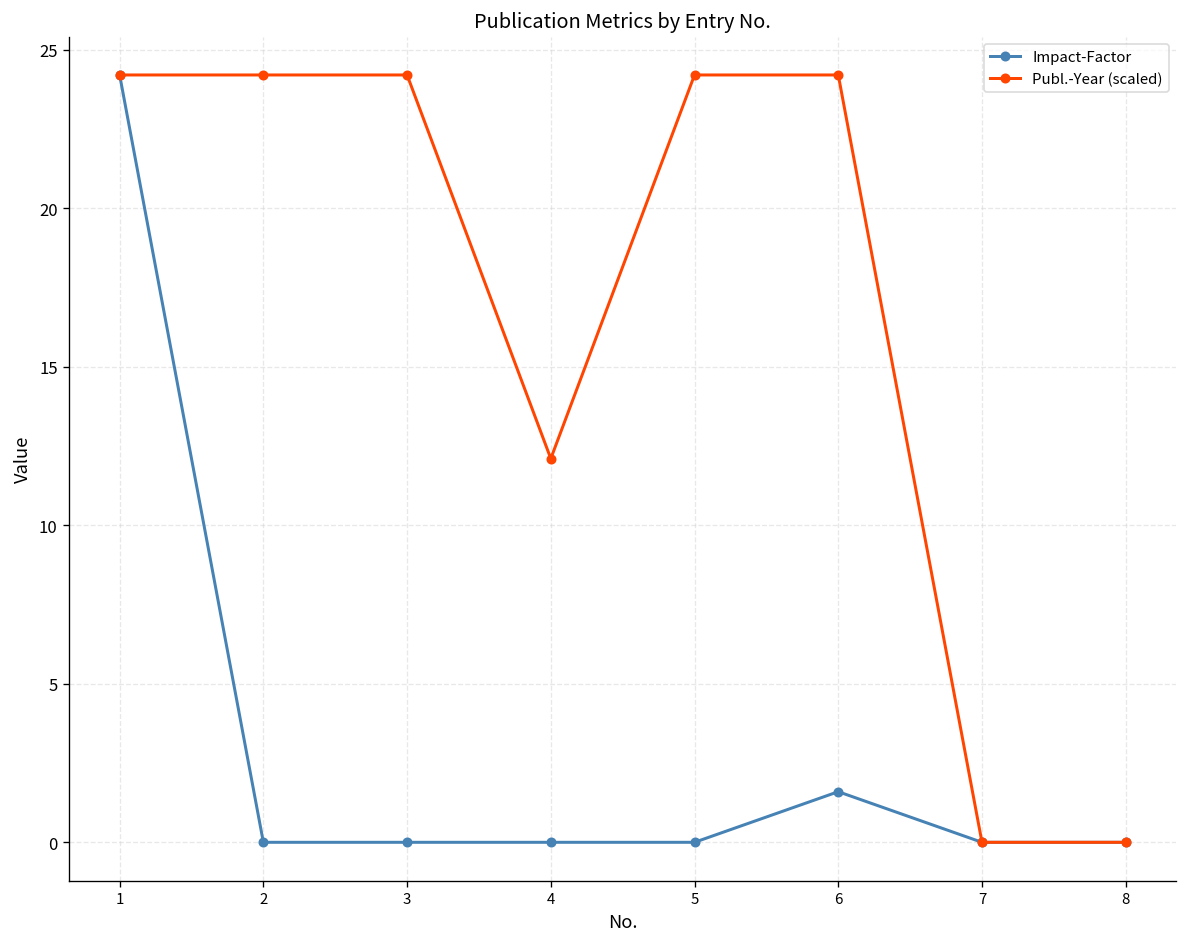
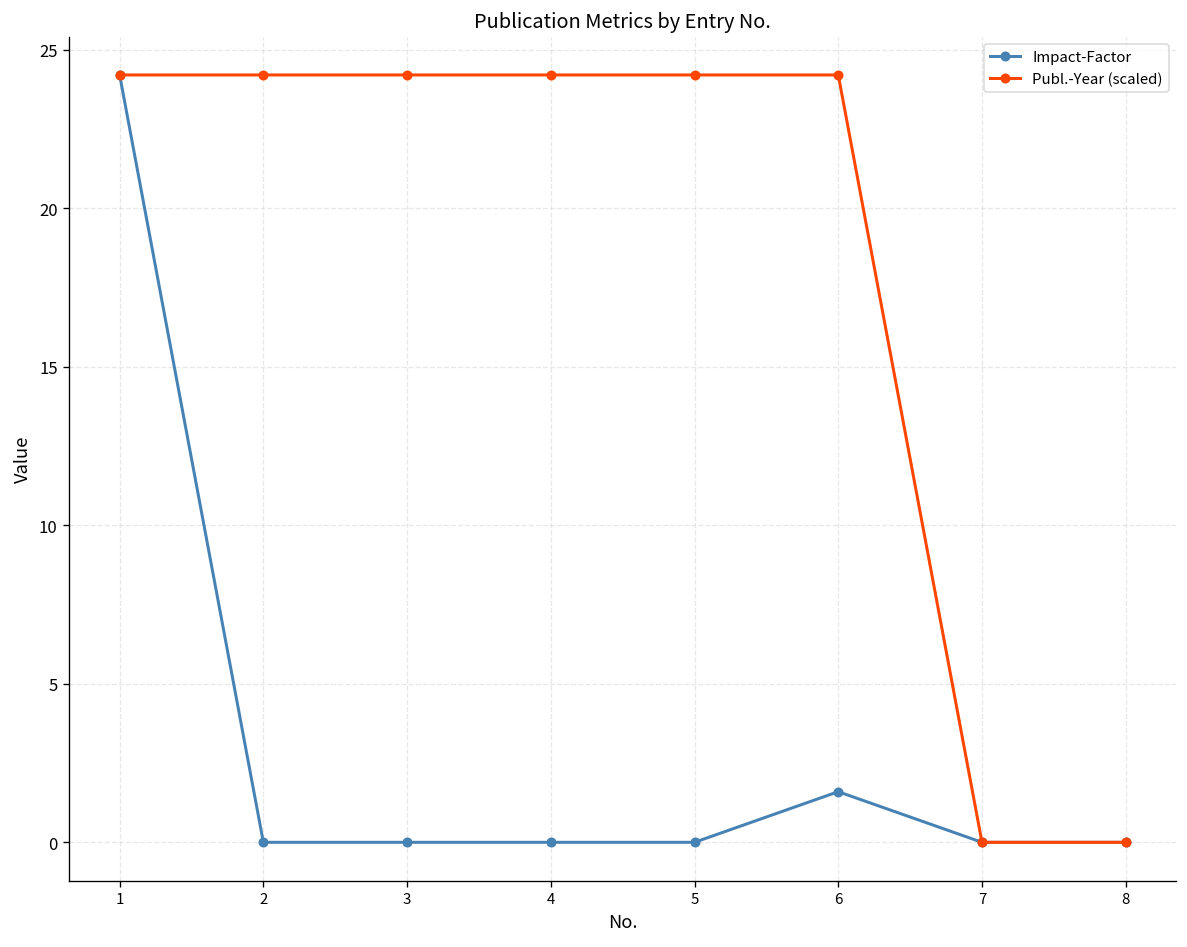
Publ.-Year (scaled), 4: 12.1 -> 24.2
